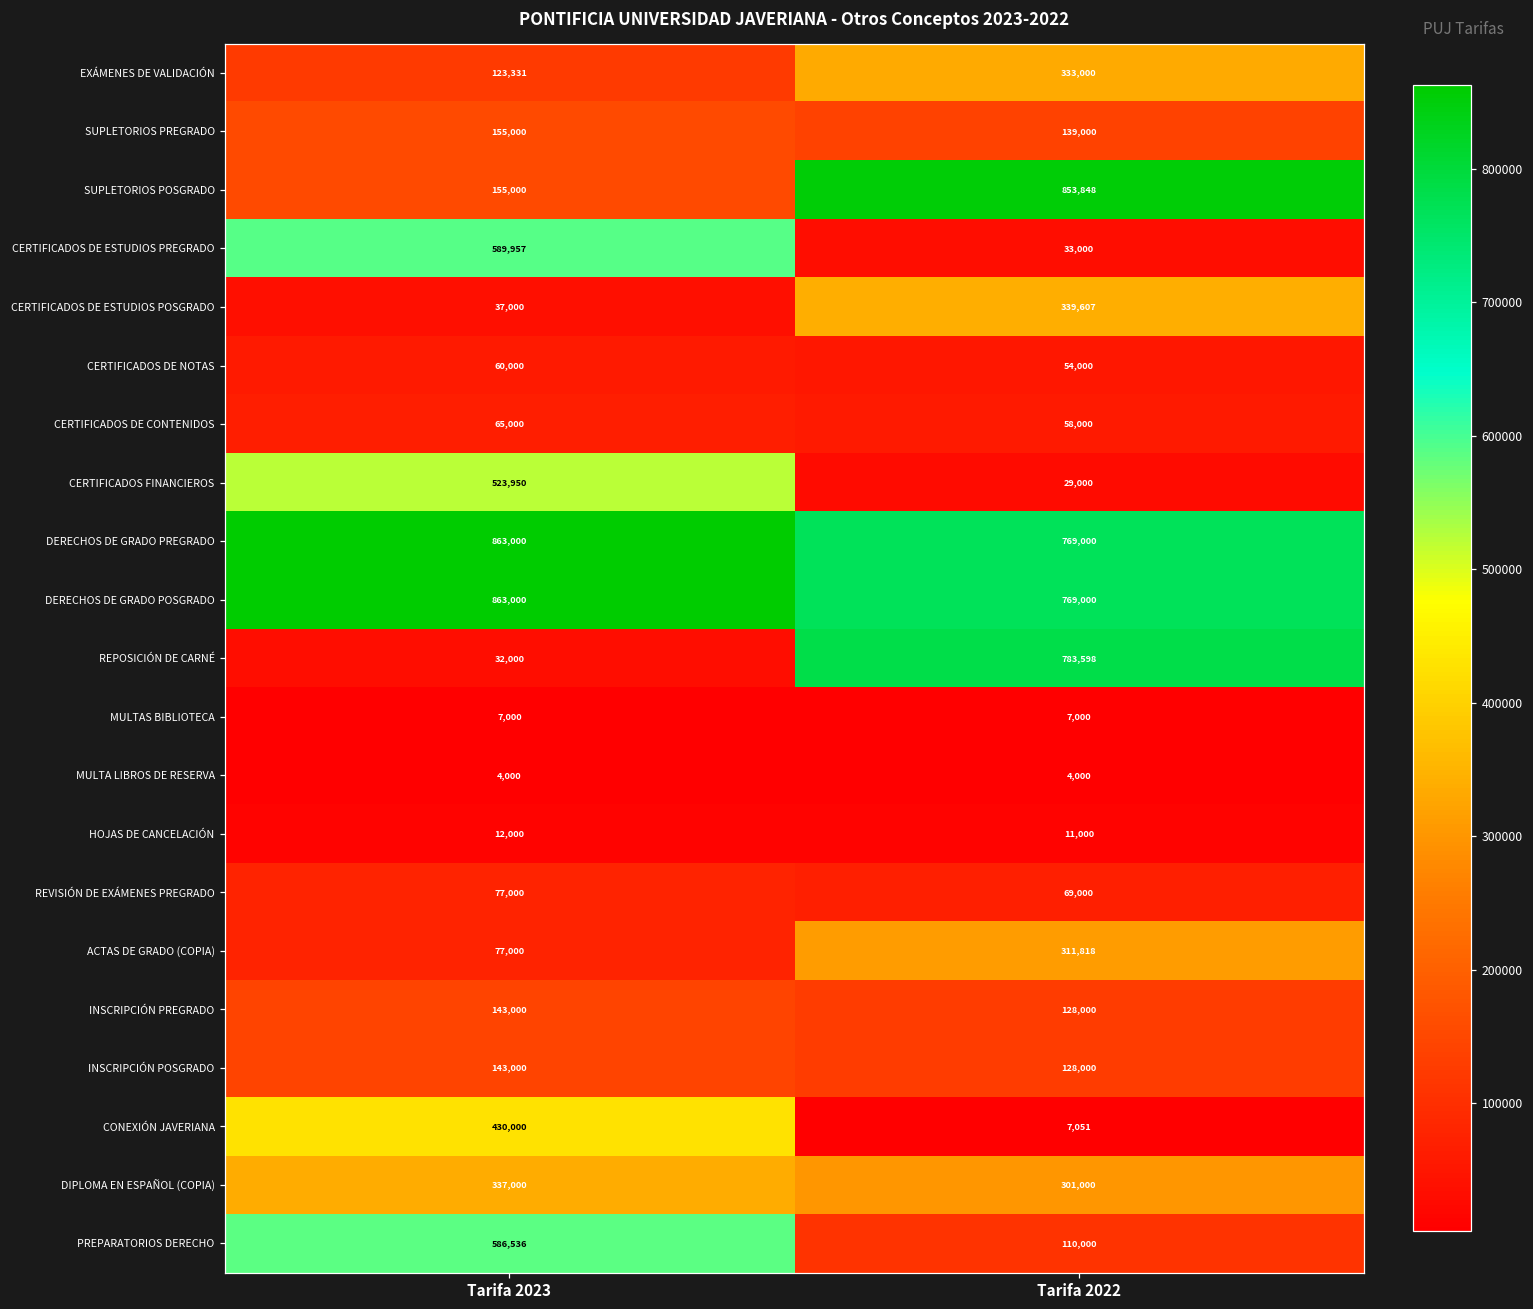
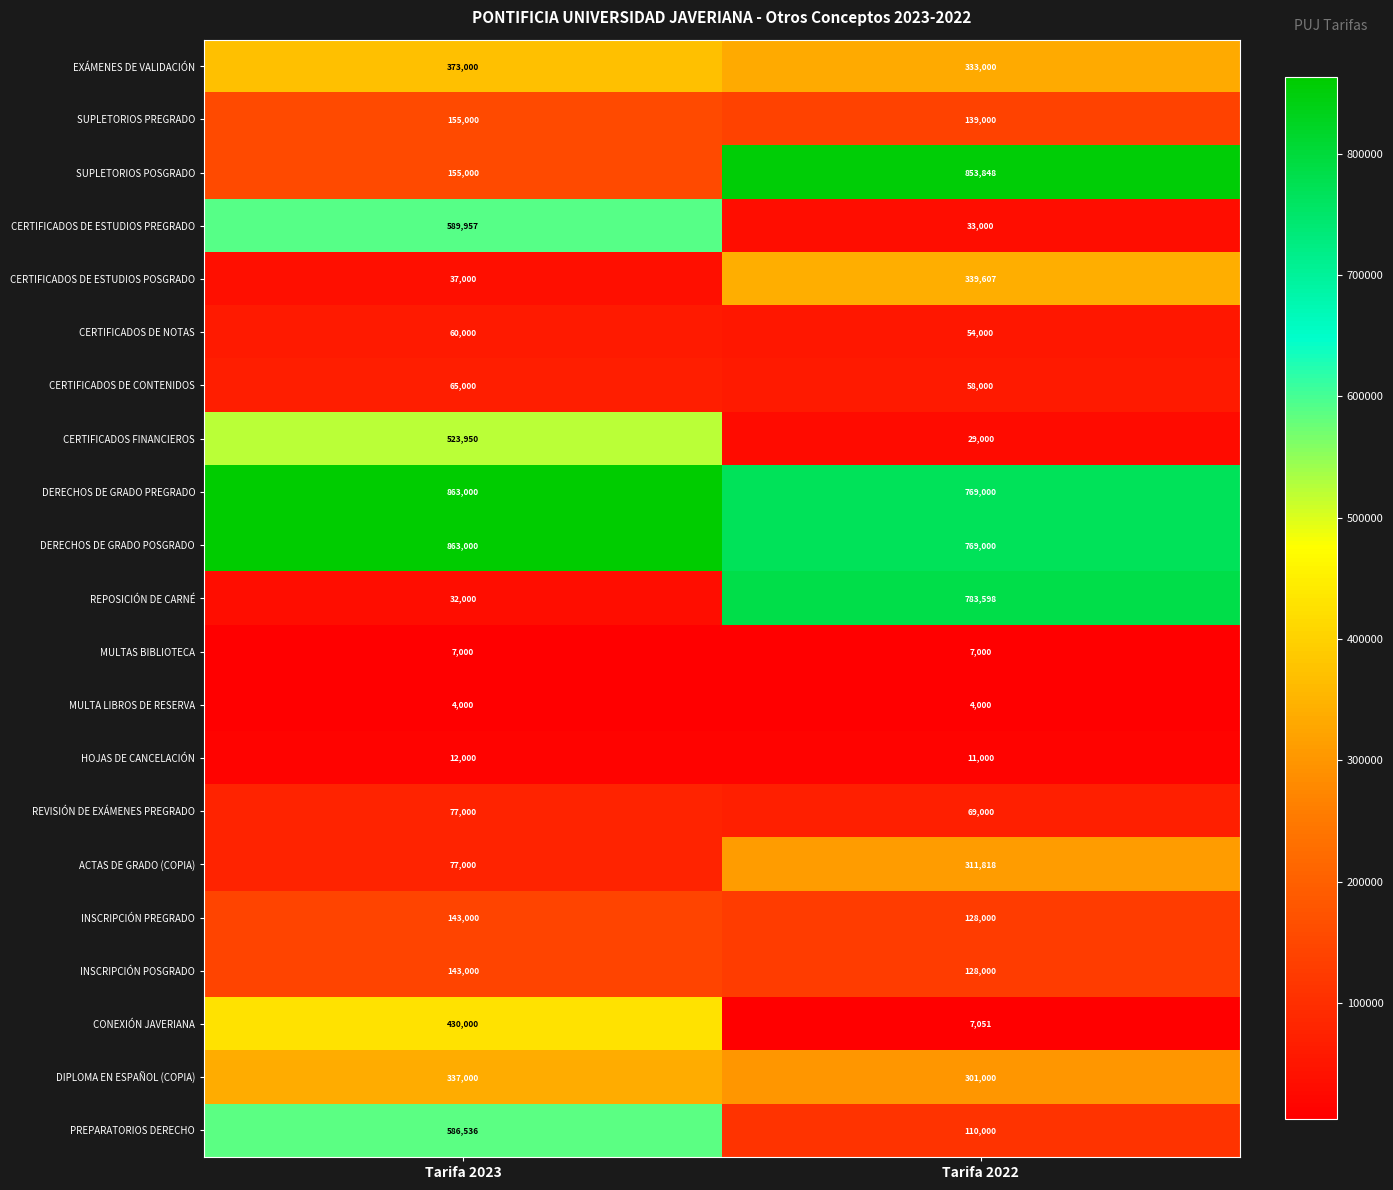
EXÁMENES DE VALIDACIÓN, Tarifa 2023: 123,331 -> 373,000
